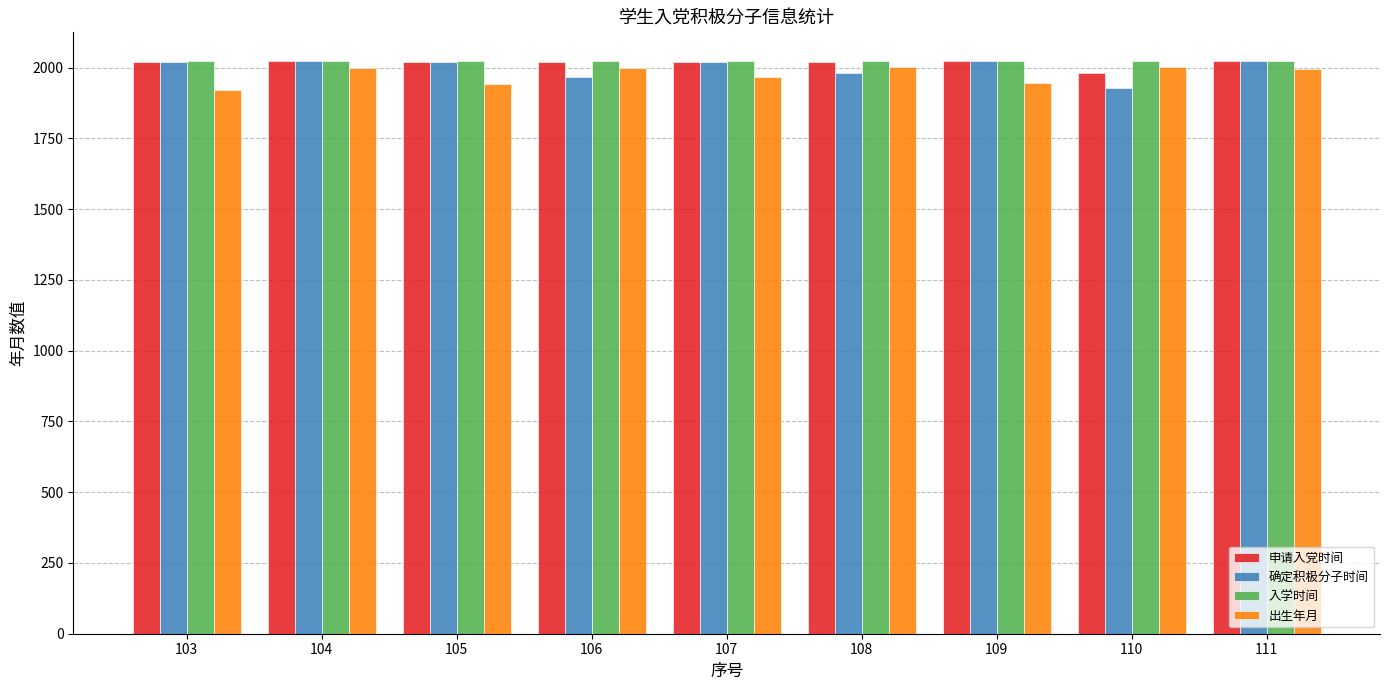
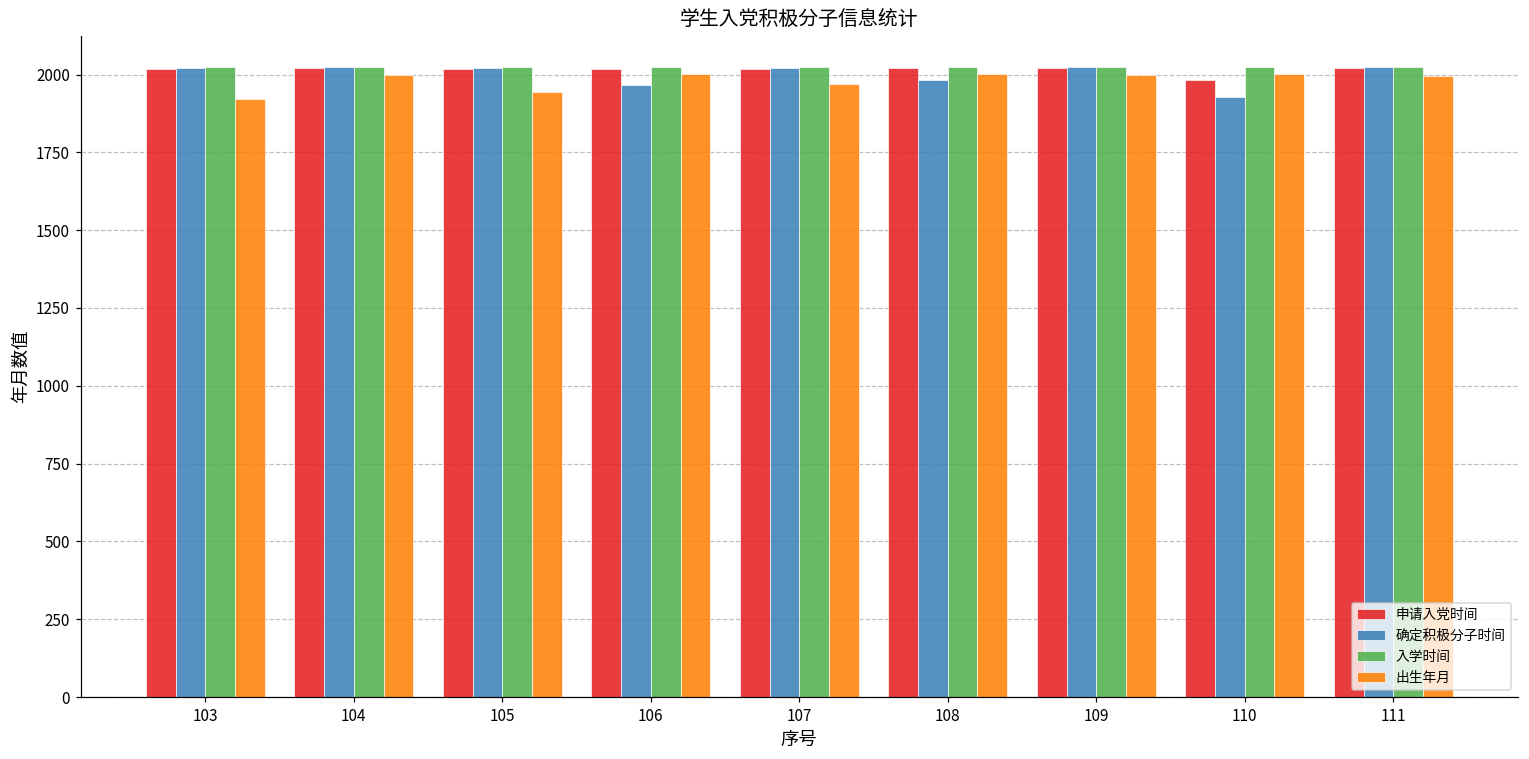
出生年月, 109: 1940 -> 2000
